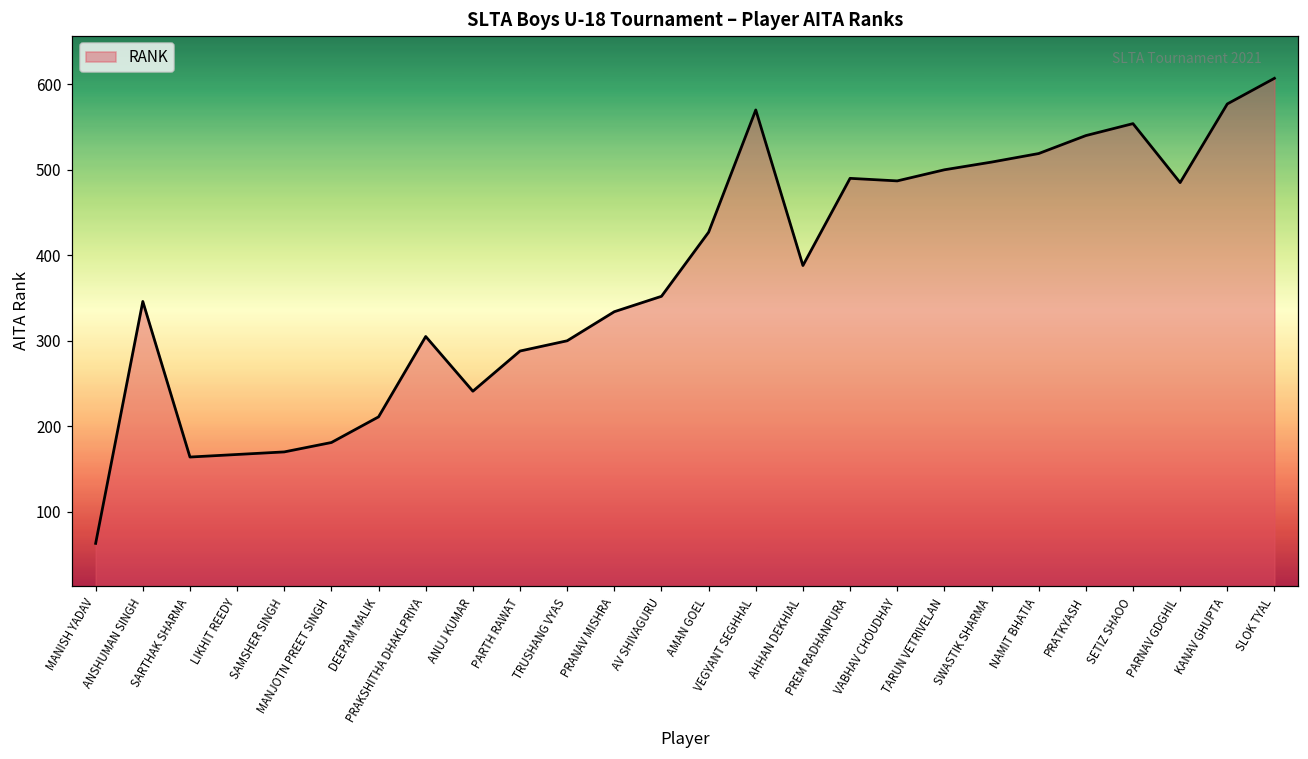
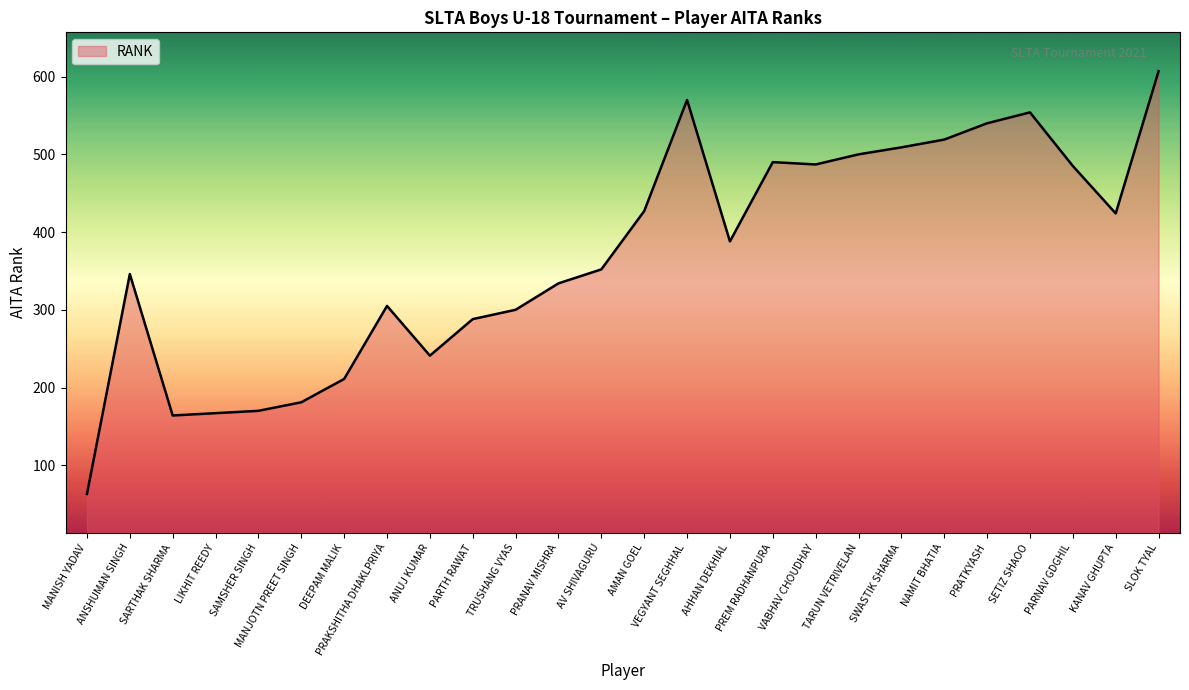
KANAV GHUPTA: 580 -> 420
